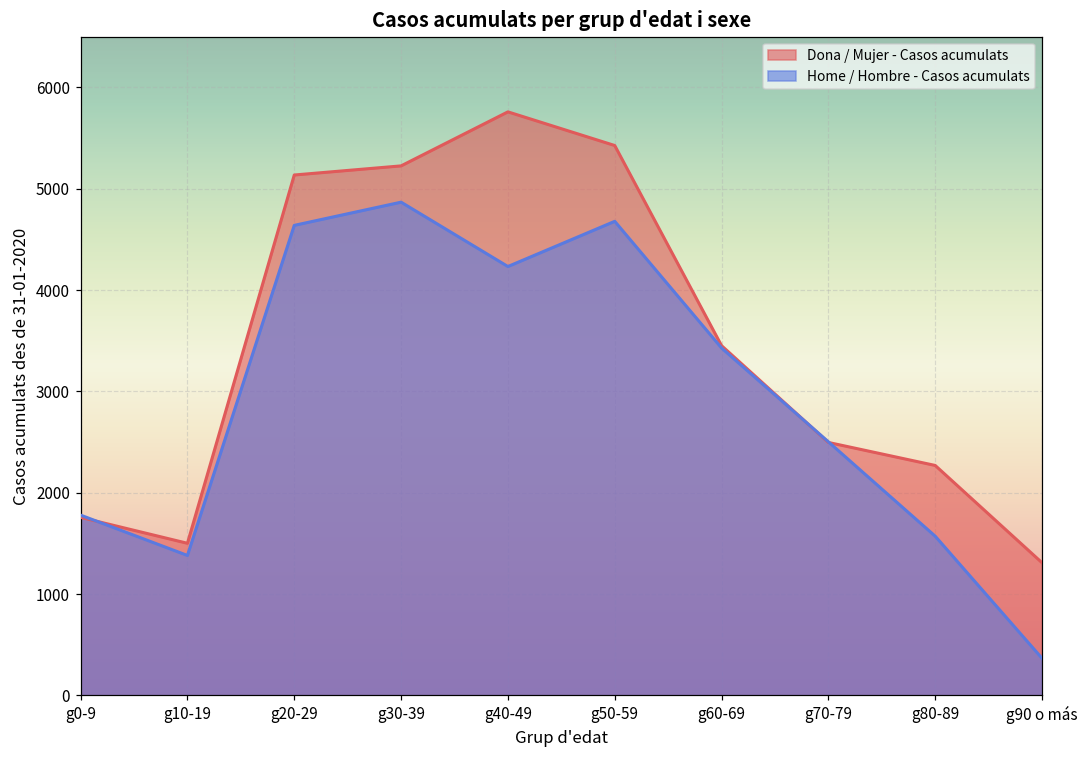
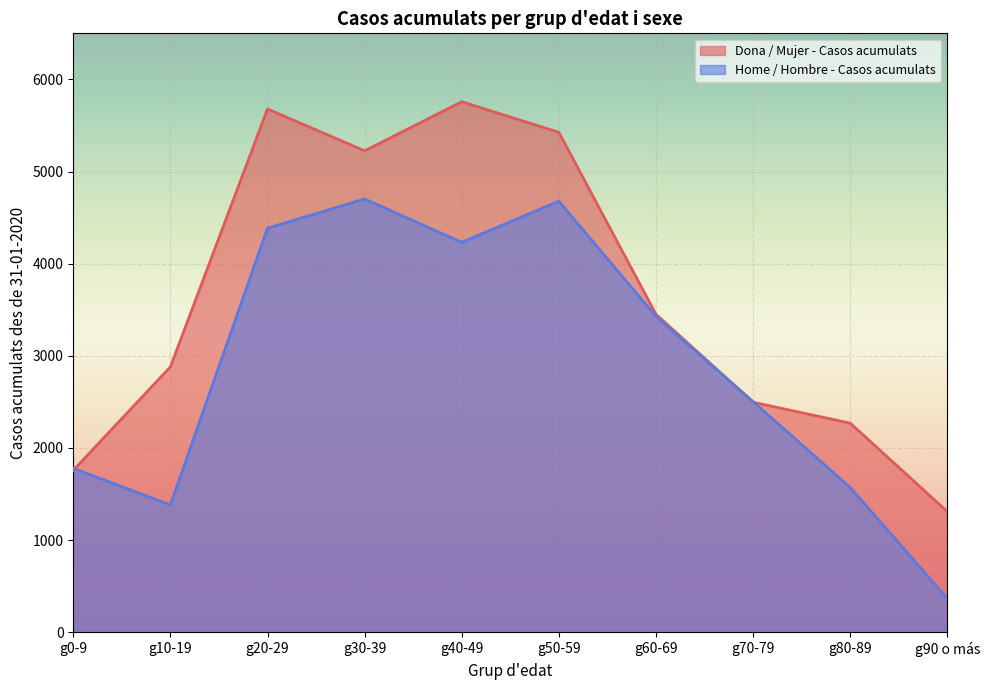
Dona / Mujer - Casos acumulats, g10-19: 1500 -> 2900
Dona / Mujer - Casos acumulats, g20-29: 5100 -> 5700
Home / Hombre - Casos acumulats, g20-29: 4600 -> 4400
Home / Hombre - Casos acumulats, g30-39: 4900 -> 4700
